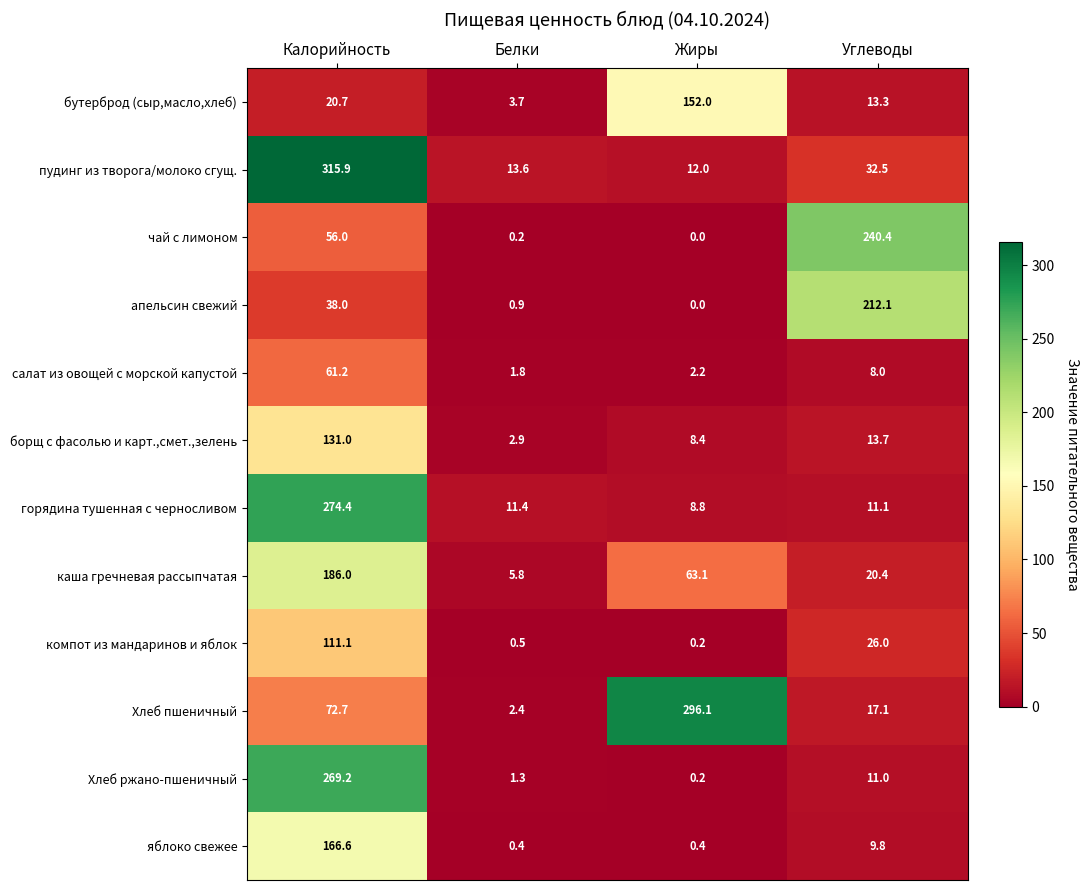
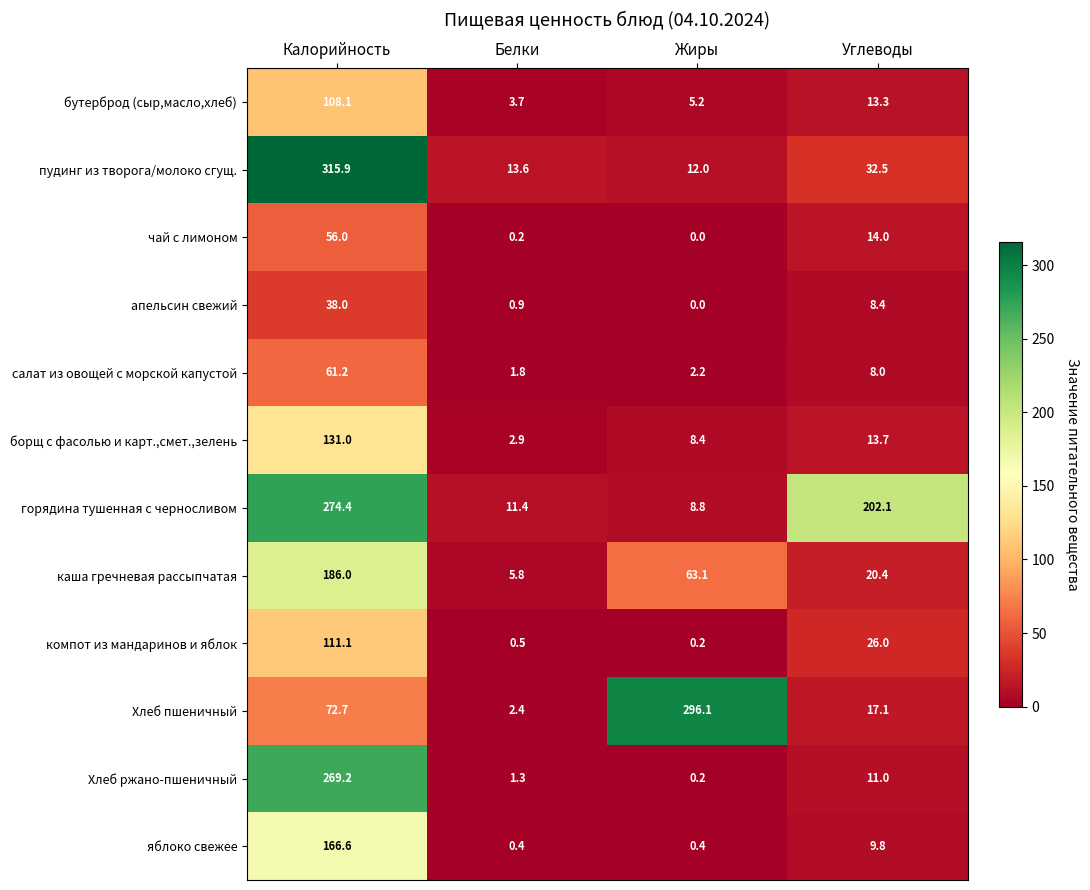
бутерброд (сыр,масло,хлеб), Калорийность: 20.7 -> 108.1
бутерброд (сыр,масло,хлеб), Жиры: 152.0 -> 5.2
чай с лимоном, Углеводы: 240.4 -> 14.0
апельсин свежий, Углеводы: 212.1 -> 8.4
горядина тушенная с черносливом, Углеводы: 11.1 -> 202.1
